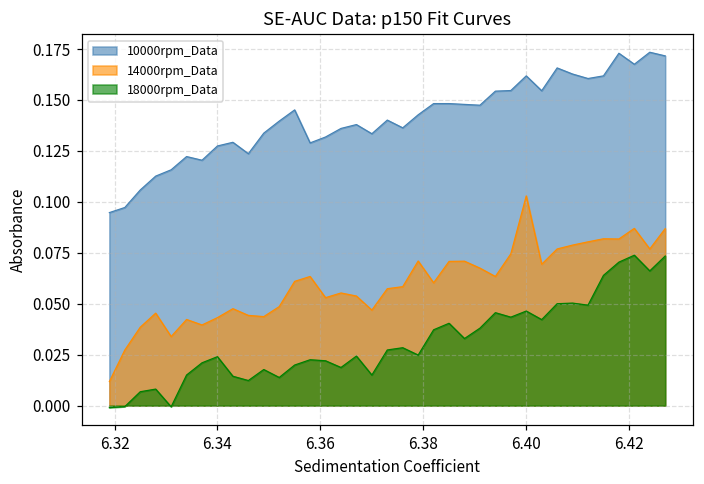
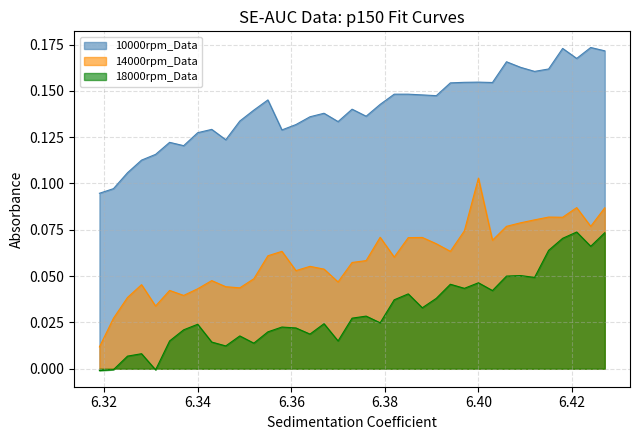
10000rpm_Data, 6.40: 0.162 -> 0.155
